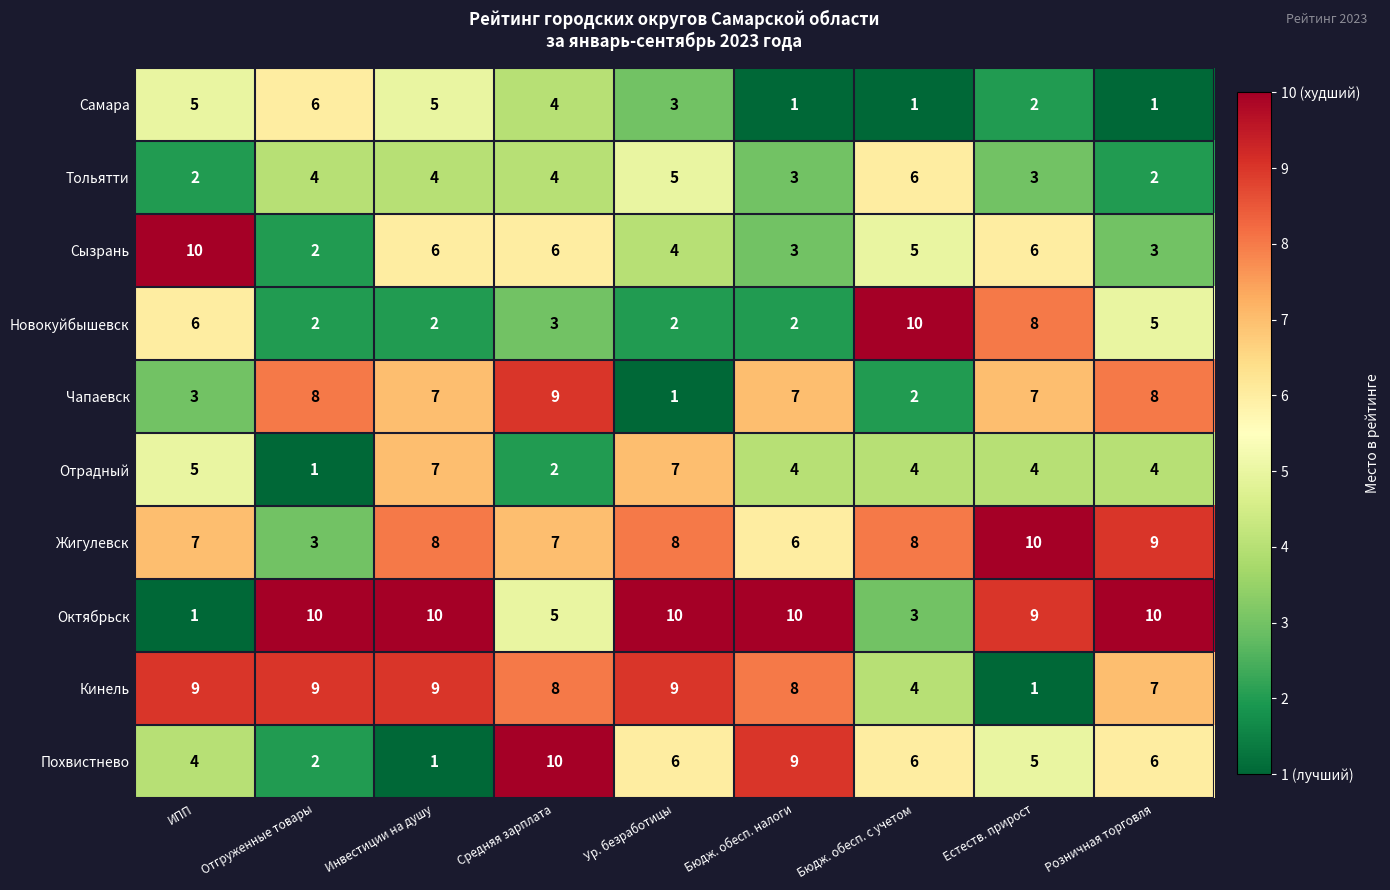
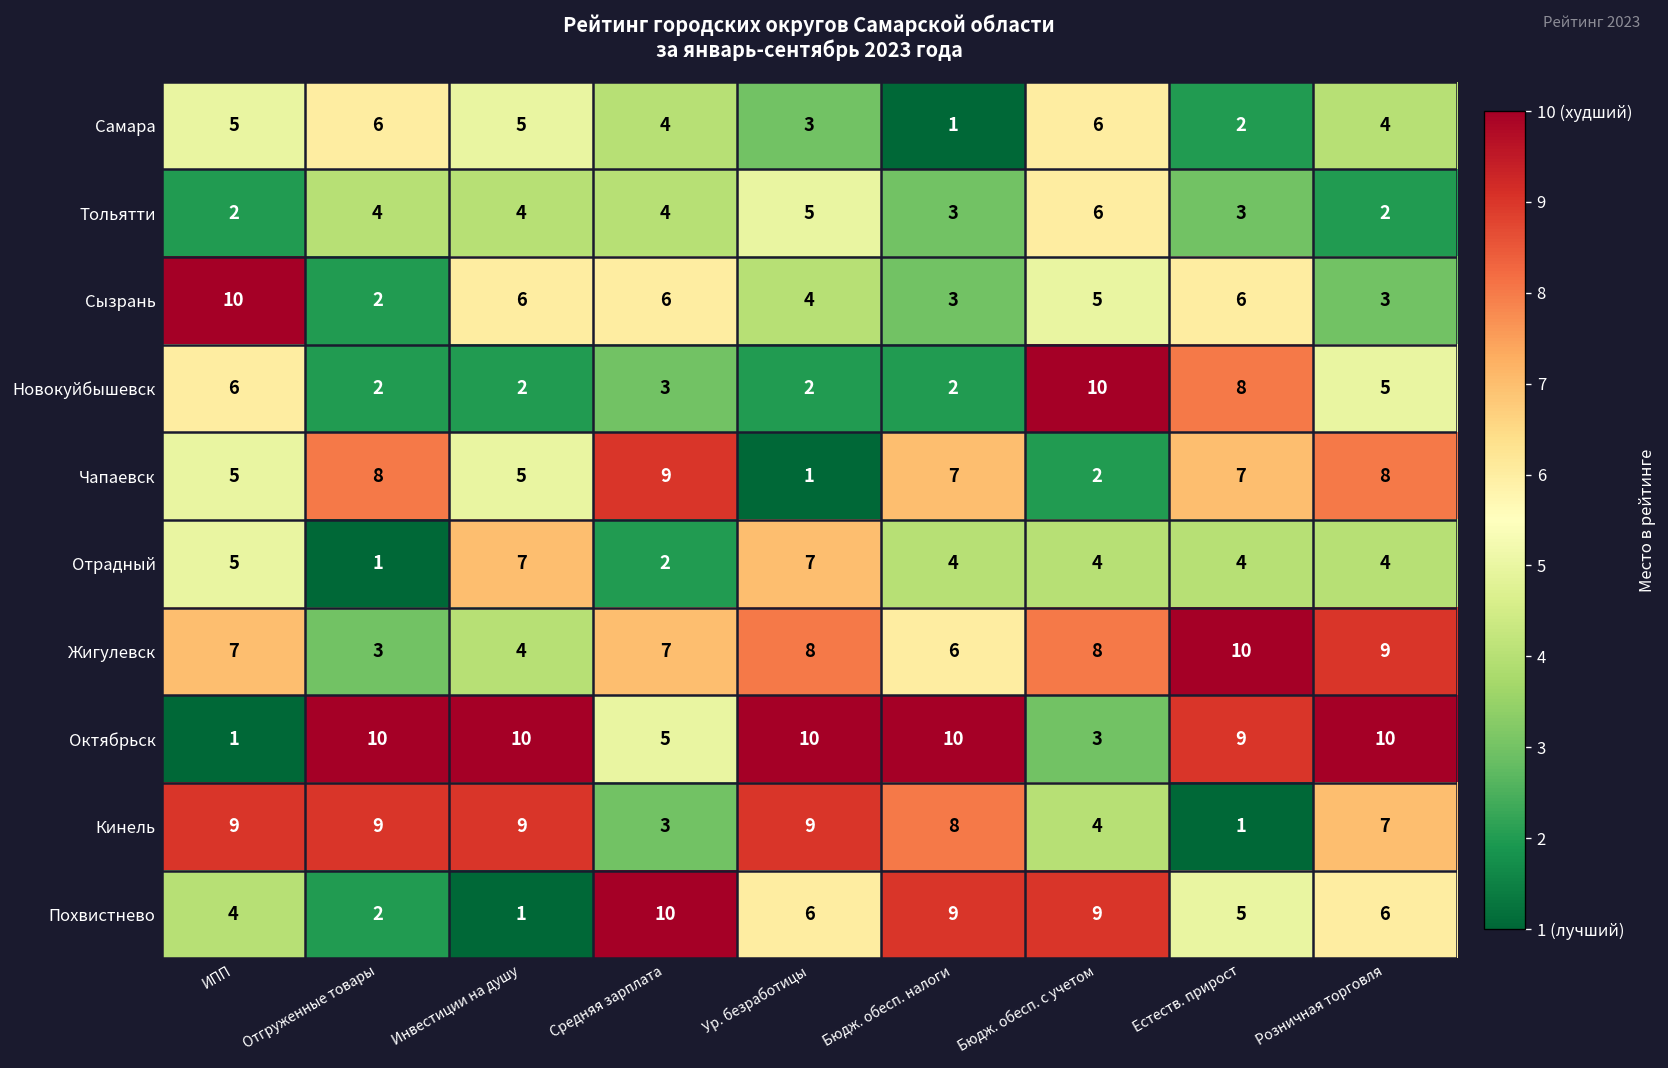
Самара, Бюдж. обесп. с учетом: 1 -> 6
Самара, Розничная торговля: 1 -> 4
Чапаевск, ИПП: 3 -> 5
Чапаевск, Инвестиции на душу: 7 -> 5
Жигулевск, Инвестиции на душу: 8 -> 4
Кинель, Средняя зарплата: 8 -> 3
Похвистнево, Бюдж. обесп. с учетом: 6 -> 9
